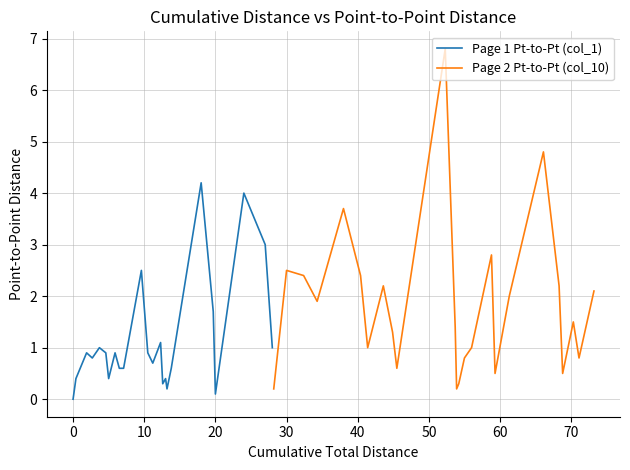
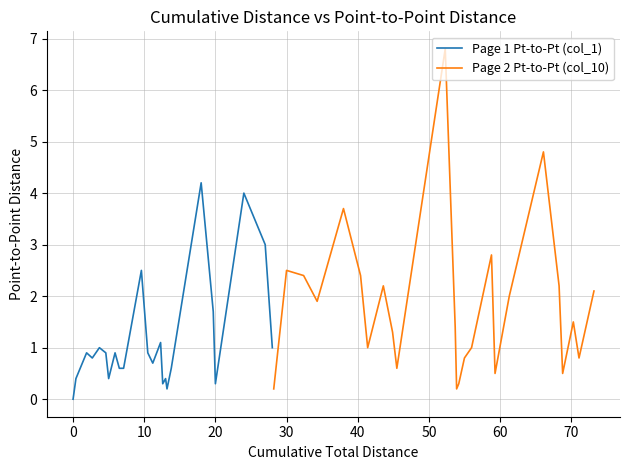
Page 1 Pt-to-Pt (col_1), 20: 0.1 -> 0.3
